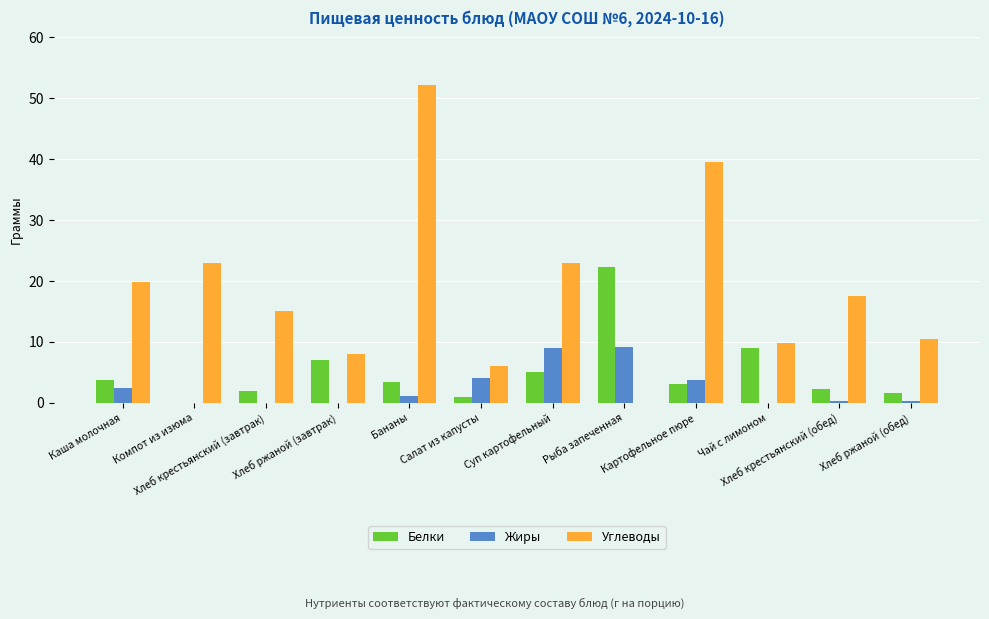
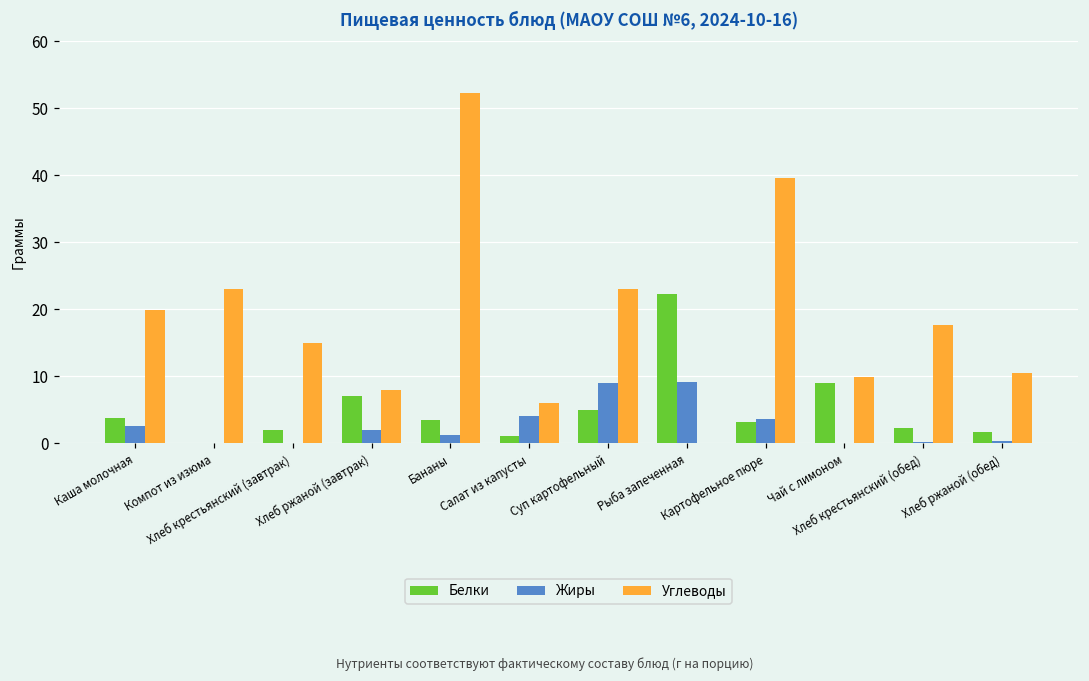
Жиры, Хлеб ржаной (завтрак): 0 -> 2
